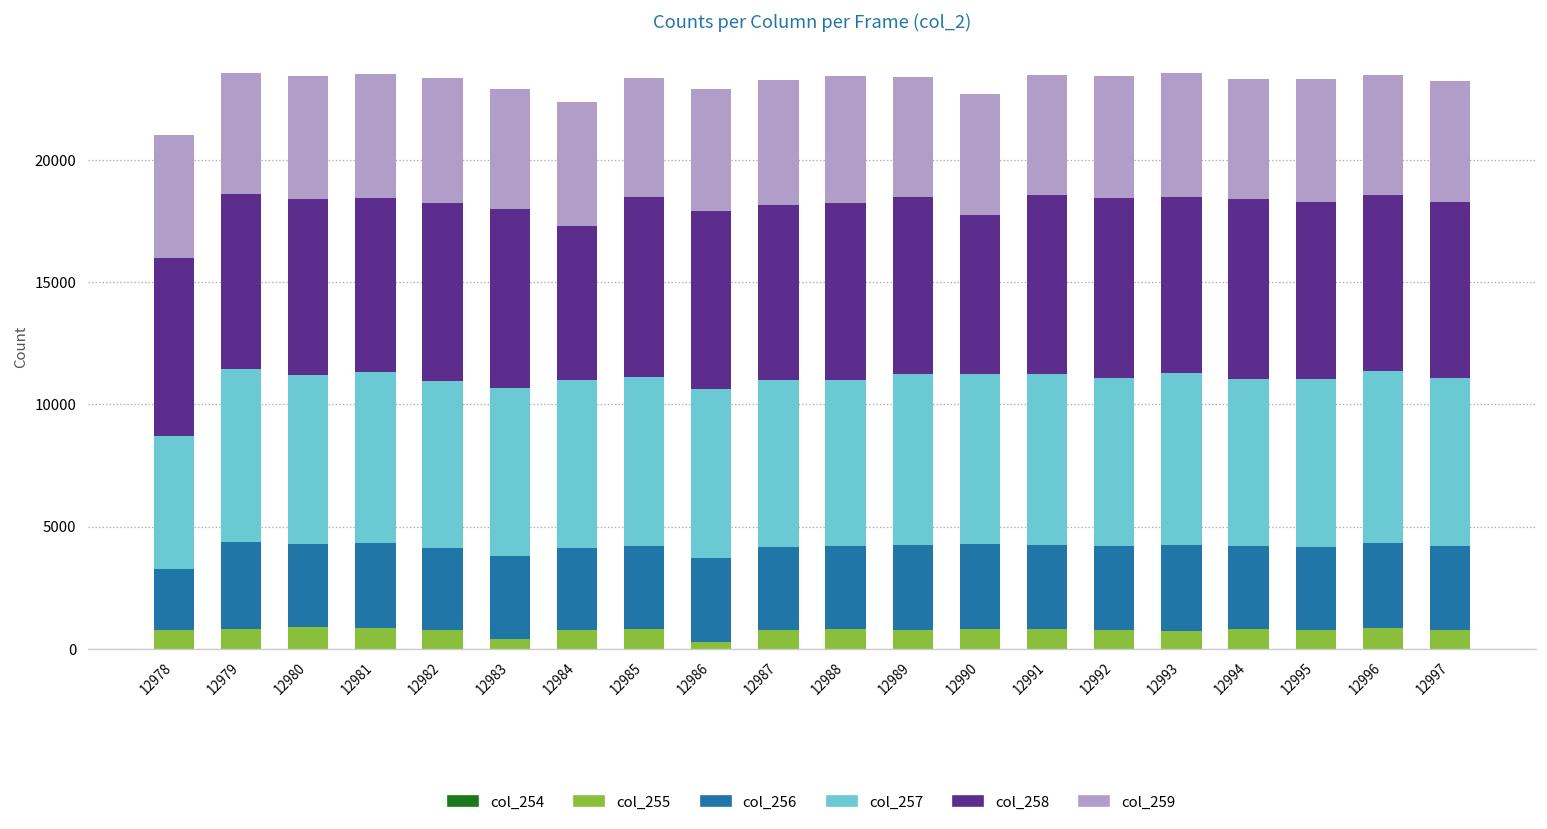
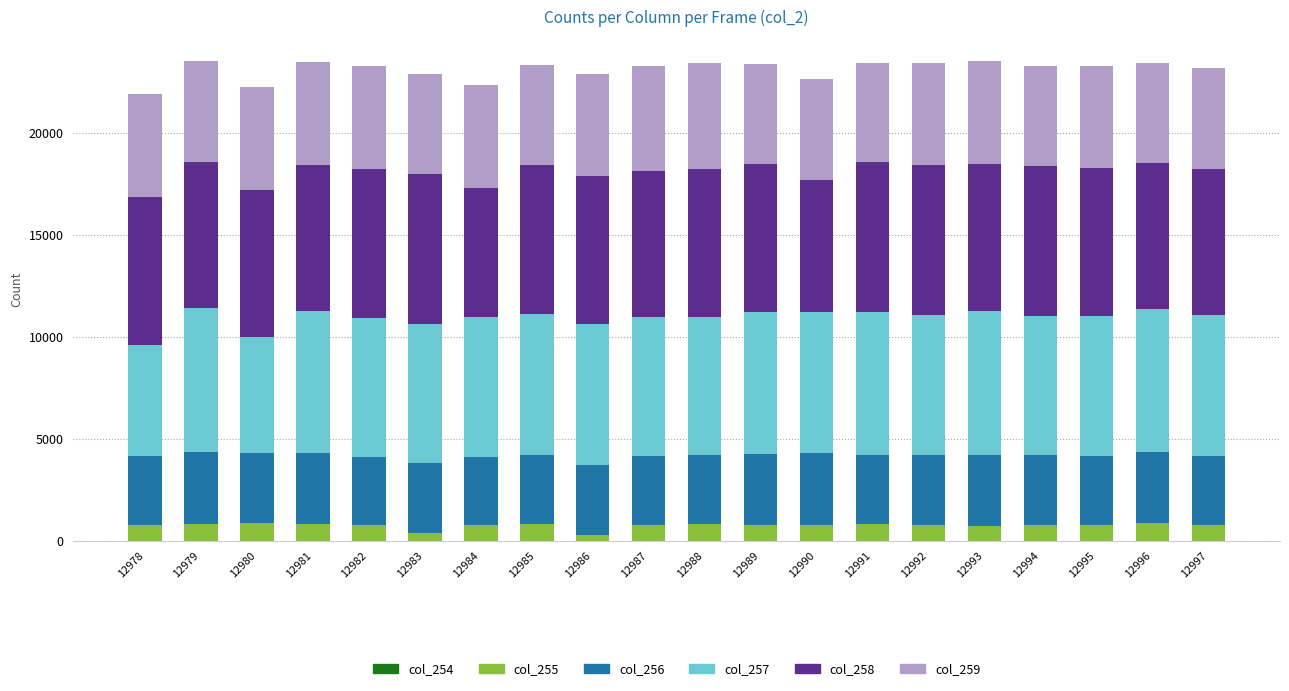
col_256, 12978: 2500 -> 3400
col_257, 12980: 6900 -> 5700
